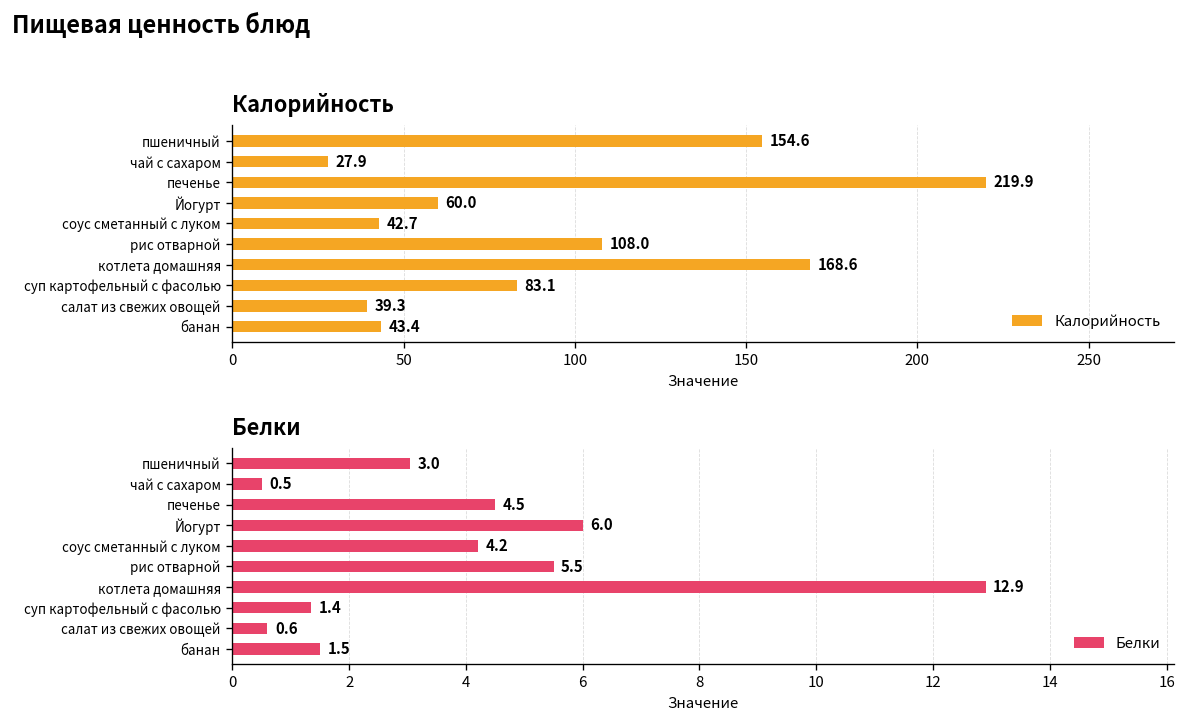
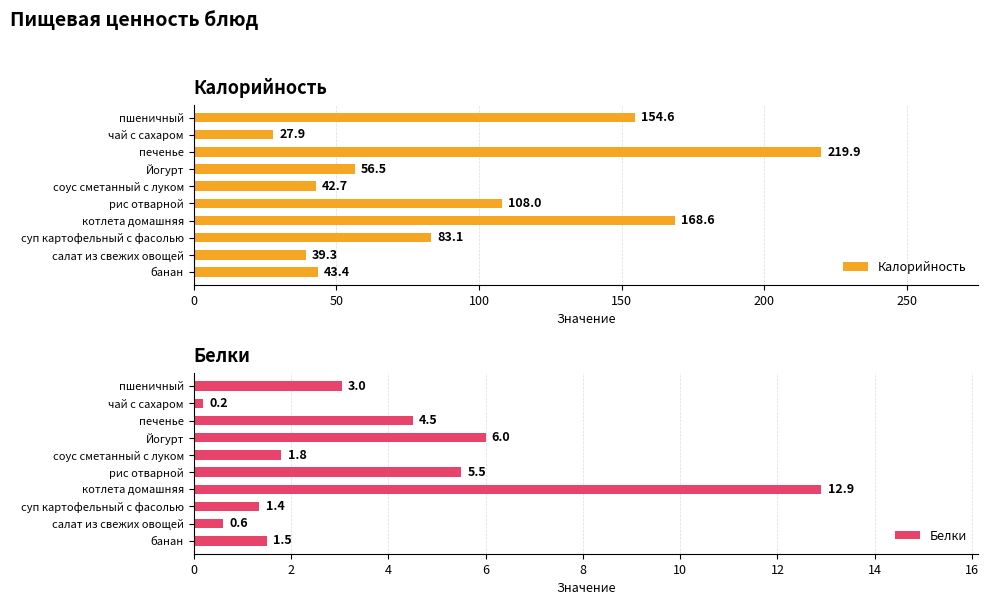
Калорийность, Йогурт: 60.0 -> 56.5
Белки, чай с сахаром: 0.5 -> 0.2
Белки, соус сметанный с луком: 4.2 -> 1.8
